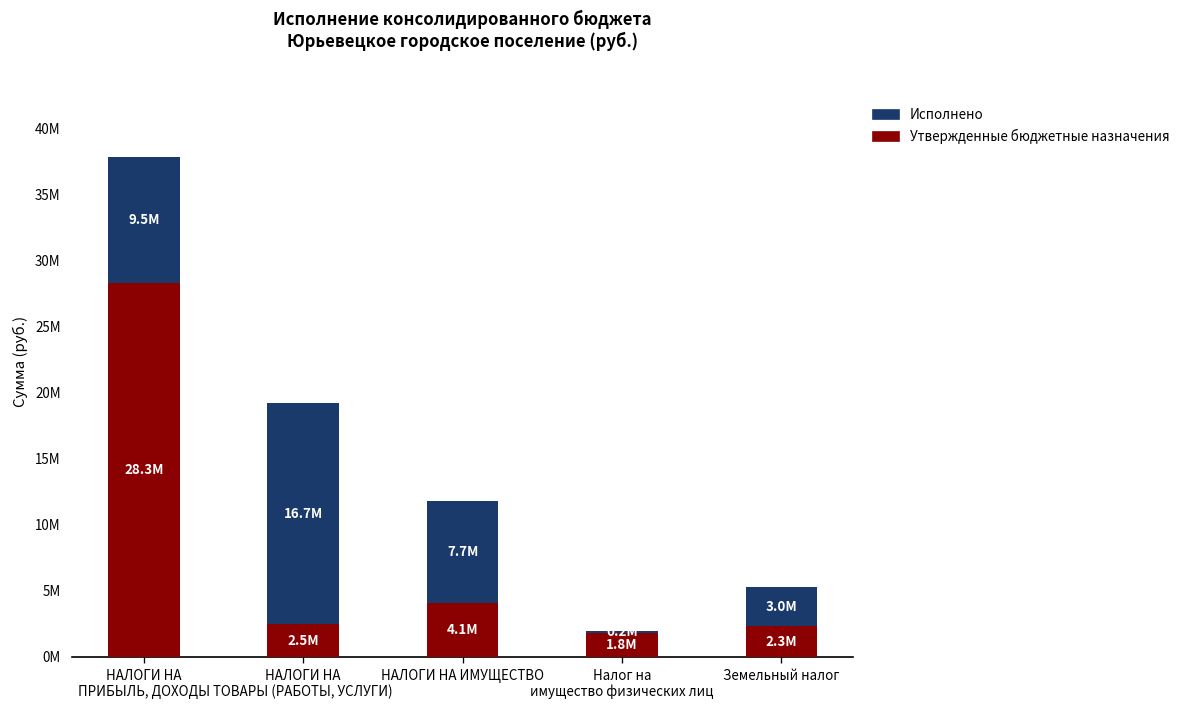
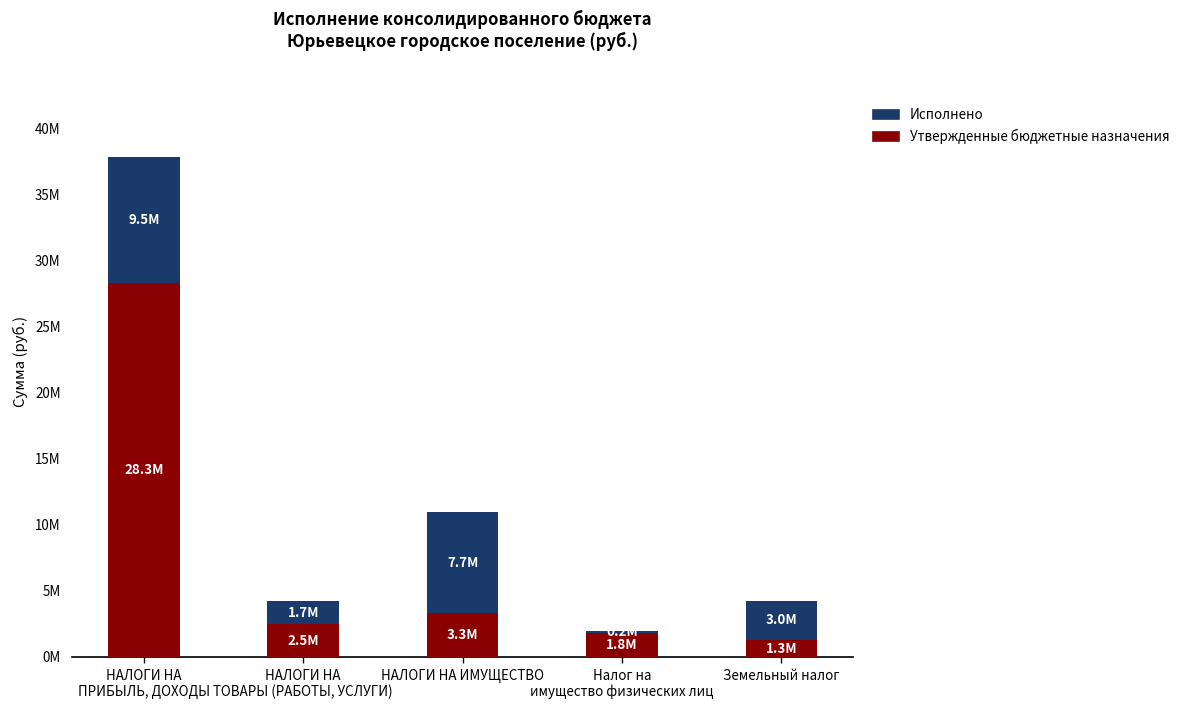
Исполнено, НАЛОГИ НА ТОВАРЫ (РАБОТЫ, УСЛУГИ): 16.7M -> 1.7M
Утвержденные бюджетные назначения, НАЛОГИ НА ИМУЩЕСТВО: 4.1M -> 3.3M
Утвержденные бюджетные назначения, Земельный налог: 2.3M -> 1.3M
